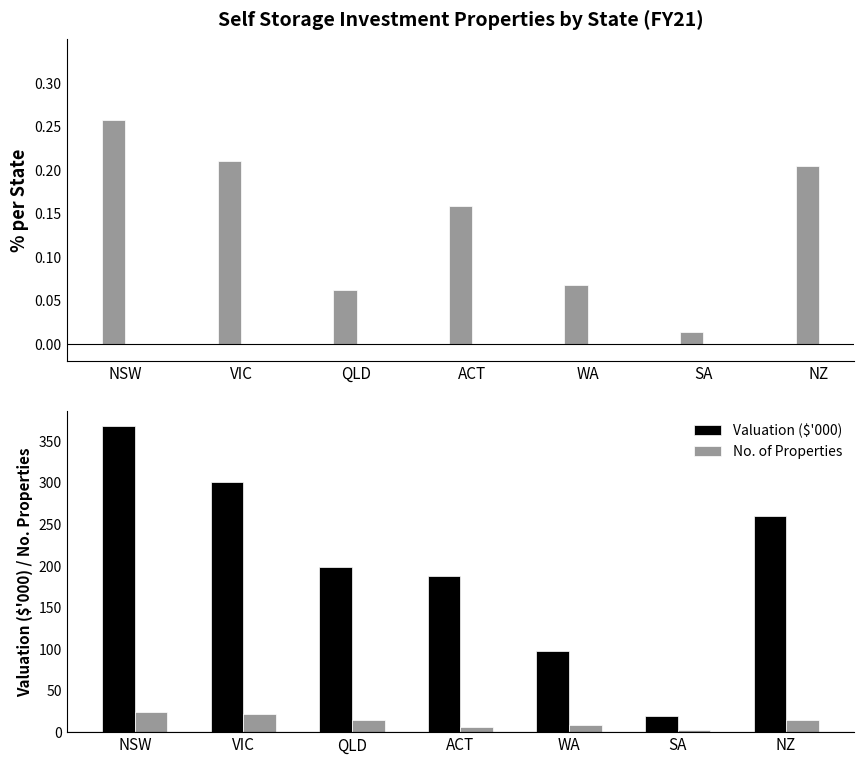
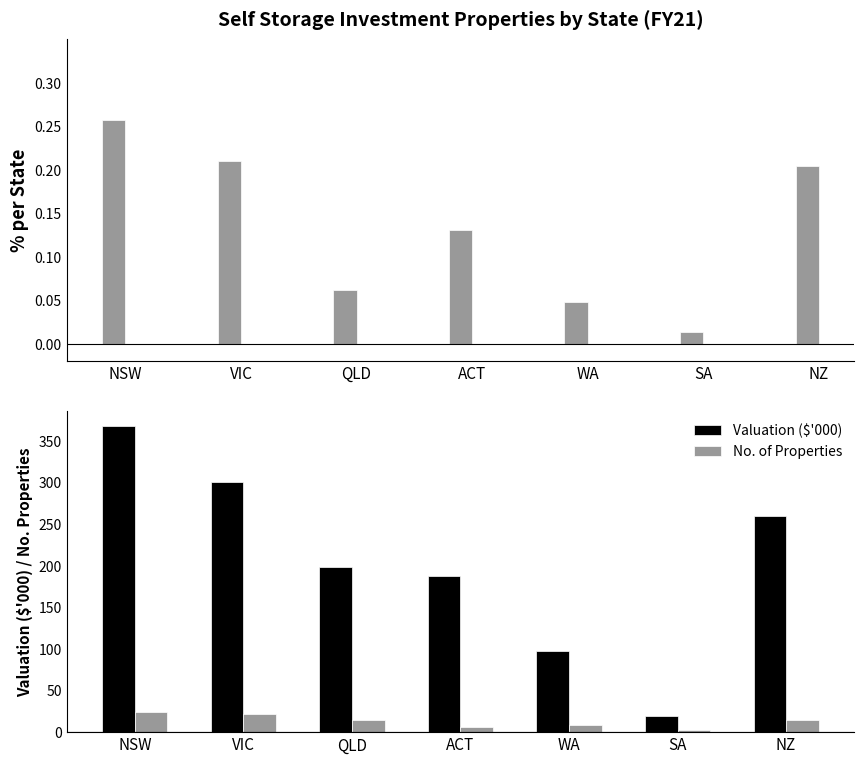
Self Storage Investment Properties by State (FY21), ACT: 0.16 -> 0.13
Self Storage Investment Properties by State (FY21), WA: 0.07 -> 0.05
